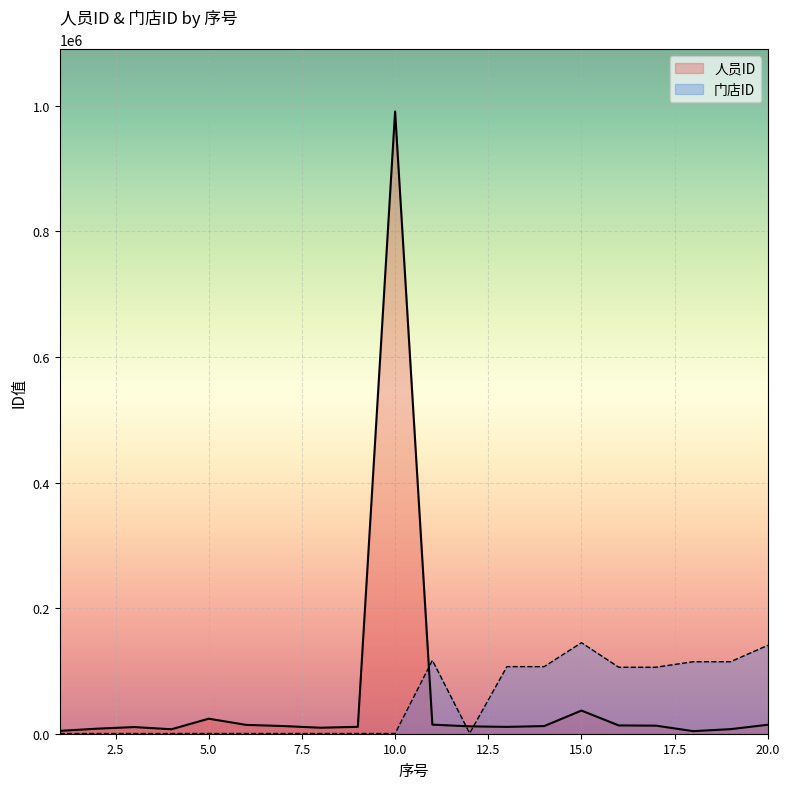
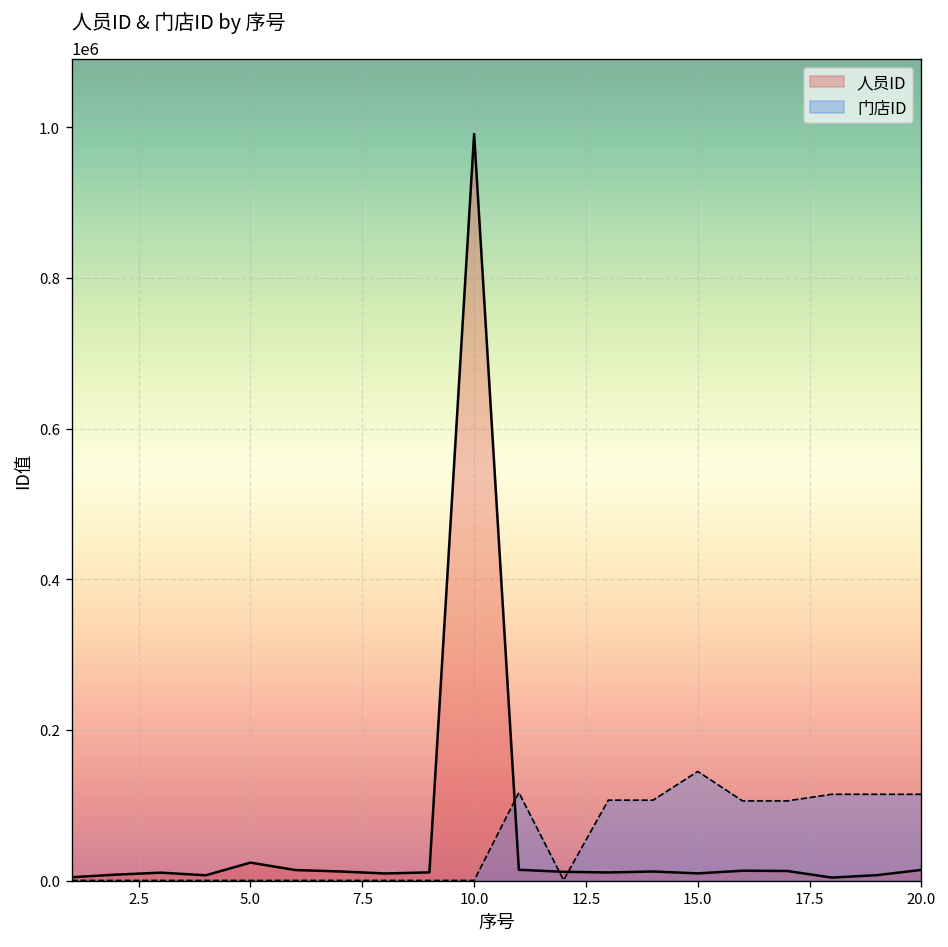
人员ID, 15.0: 40000 -> 10000
门店ID, 20.0: 140000 -> 110000
